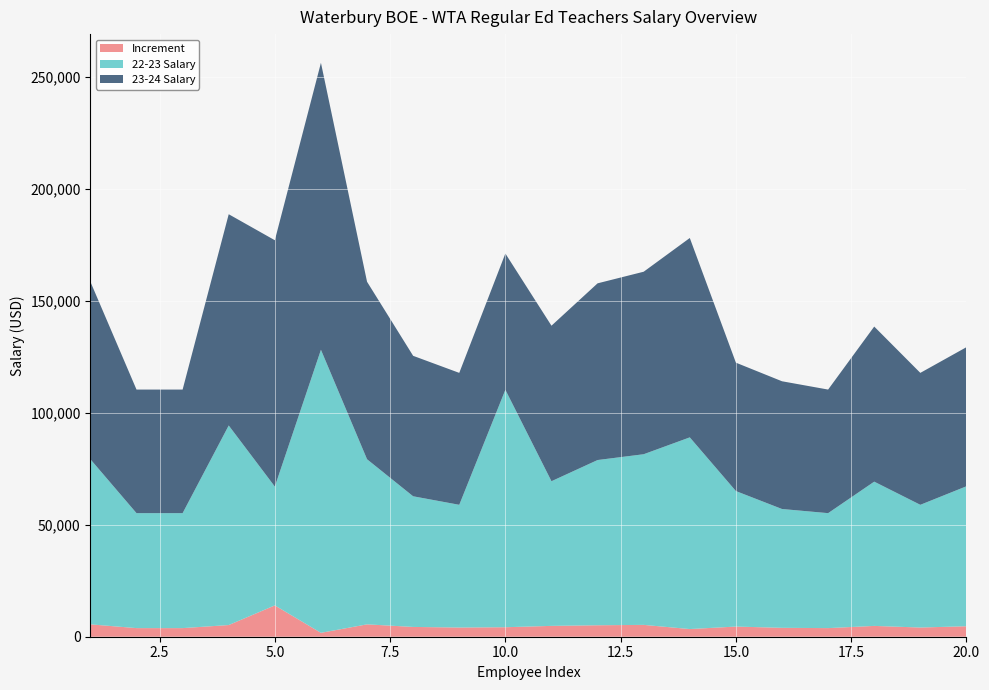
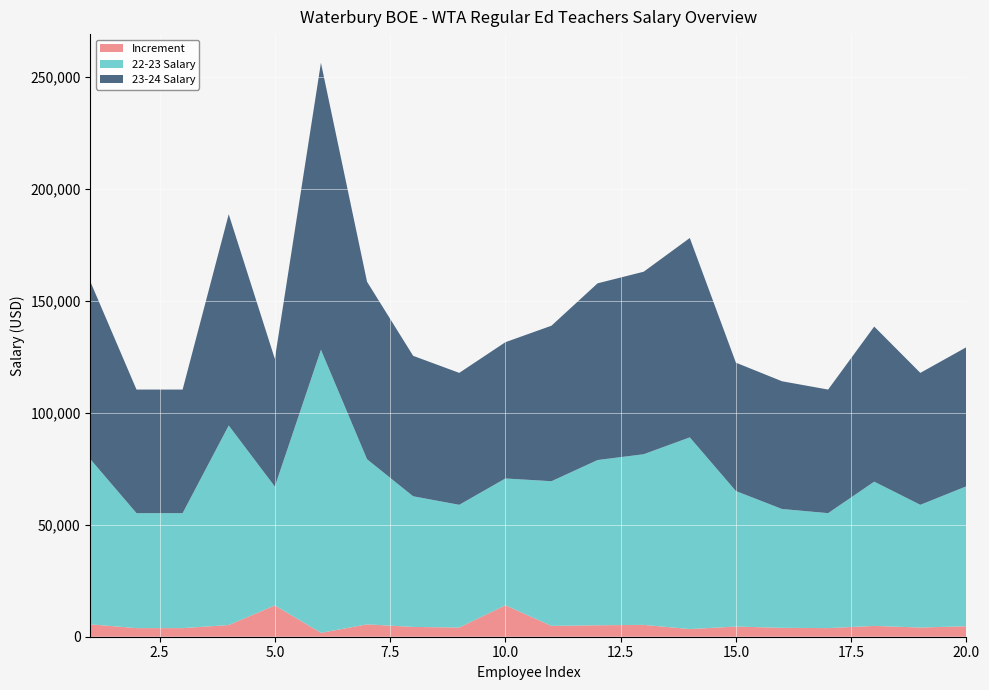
23-24 Salary, 5.0: 110,000 -> 57,000
Increment, 10.0: 4,000 -> 14,000
22-23 Salary, 10.0: 106,000 -> 57,000
